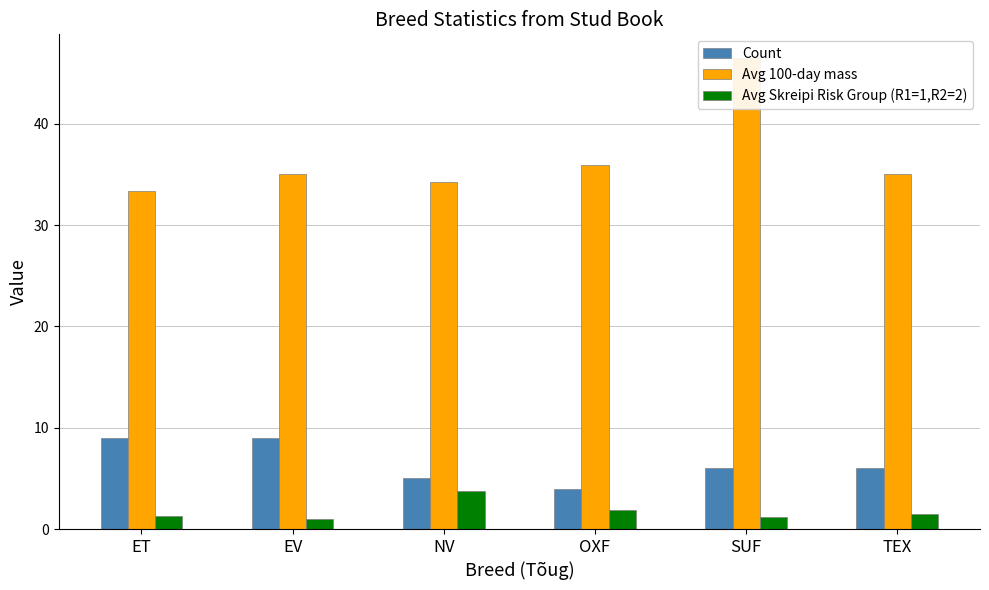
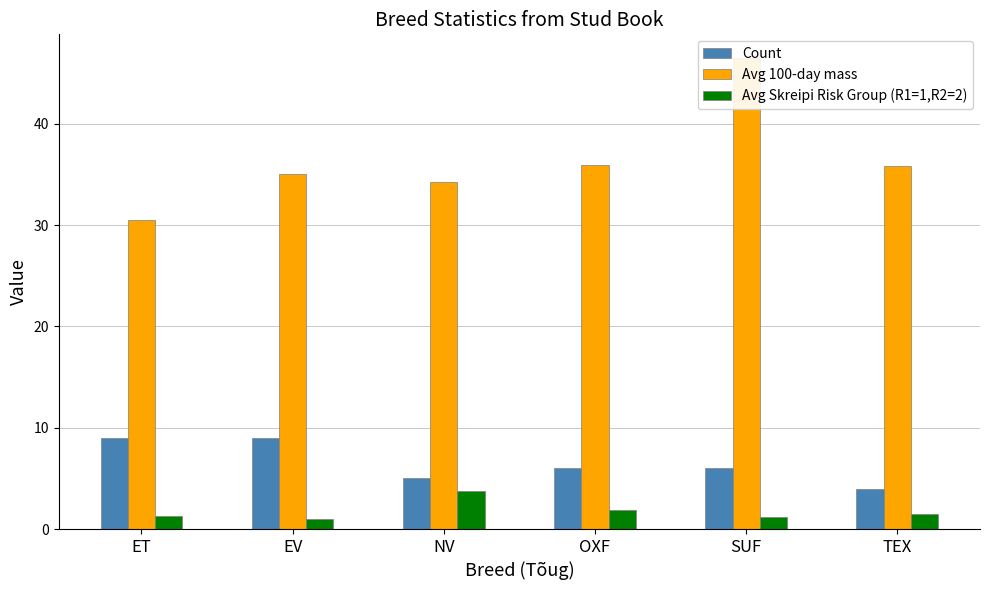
Avg 100-day mass, ET: 33.4 -> 30.5
Count, OXF: 4 -> 6
Count, TEX: 6 -> 4
Avg 100-day mass, TEX: 35.0 -> 35.8
